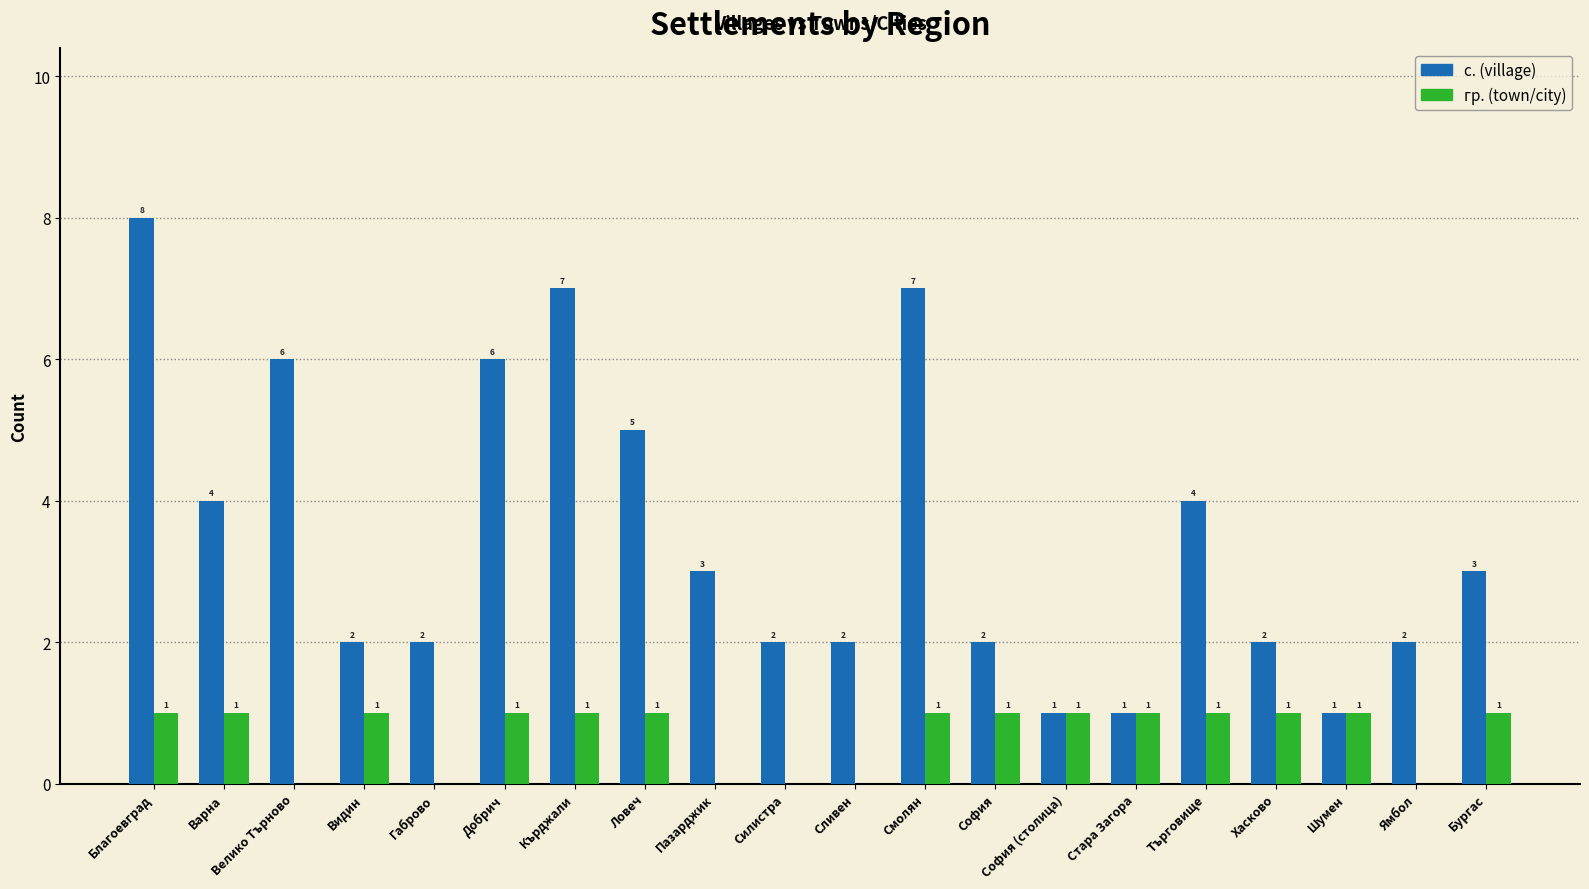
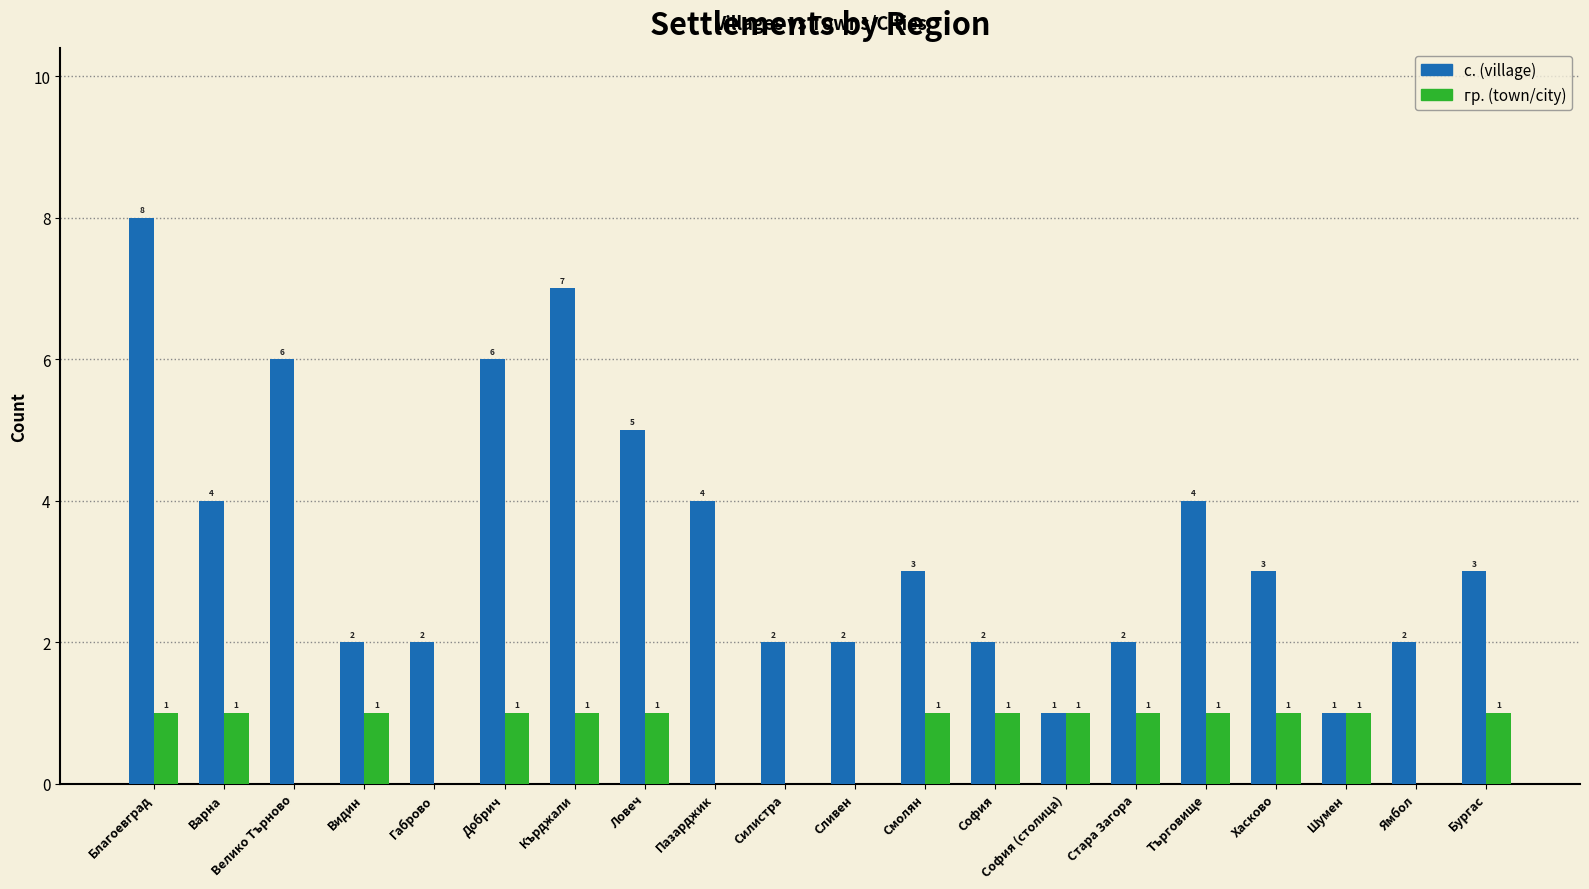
с. (village), Пазарджик: 3 -> 4
с. (village), Смолян: 7 -> 3
с. (village), Стара Загора: 1 -> 2
с. (village), Хасково: 2 -> 3
